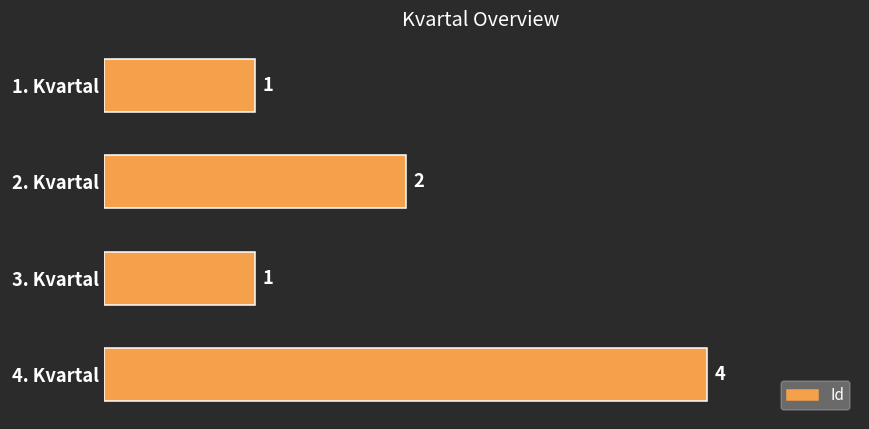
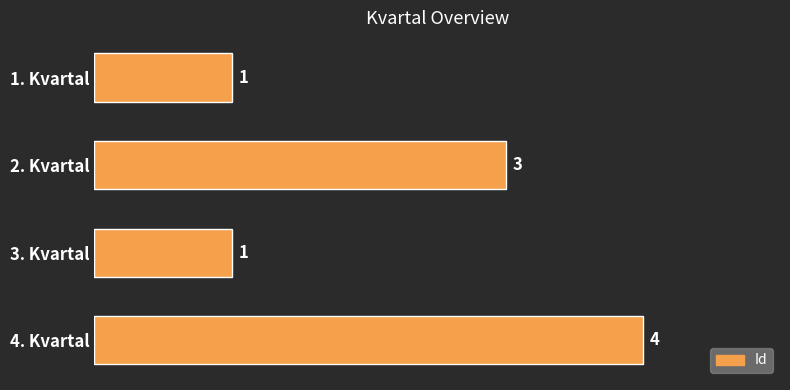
2. Kvartal: 2 -> 3
